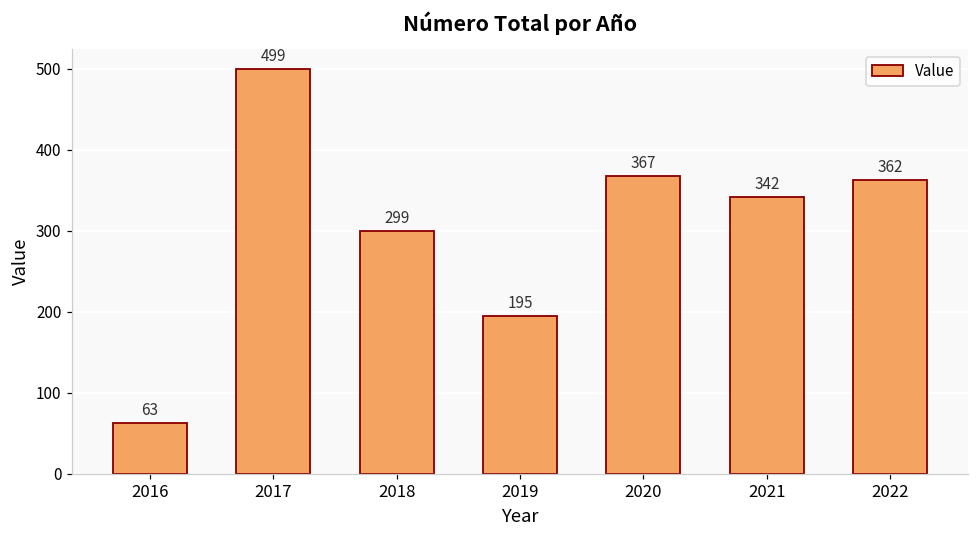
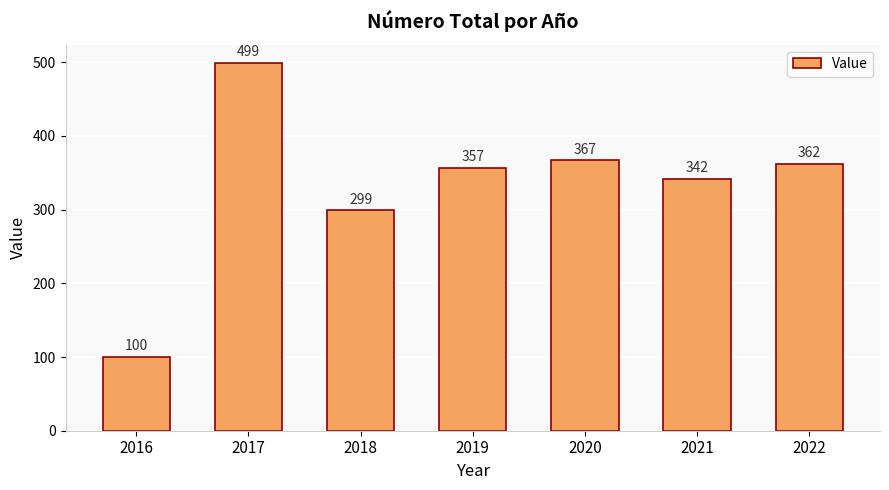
2016: 63 -> 100
2019: 195 -> 357
